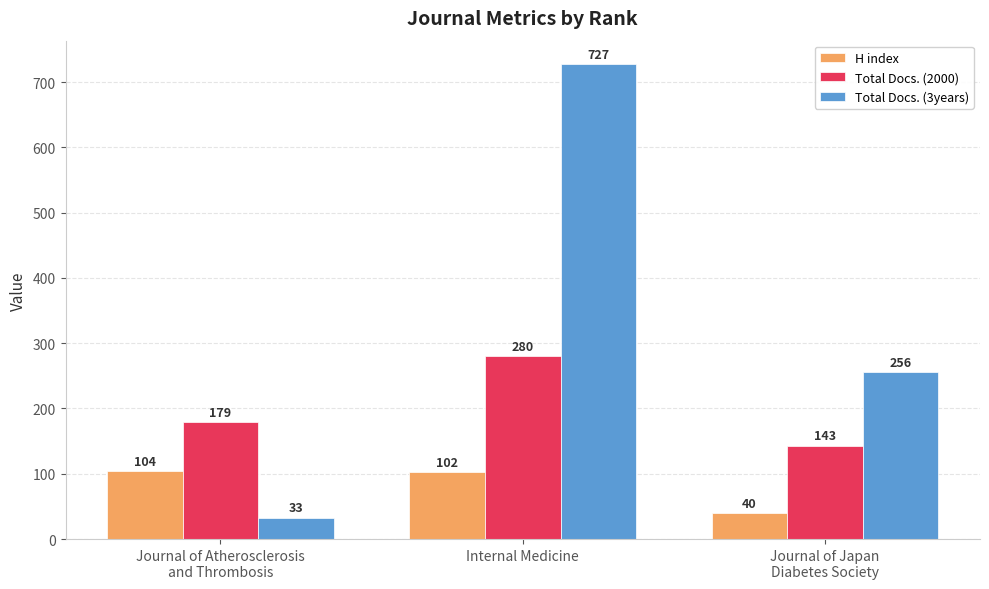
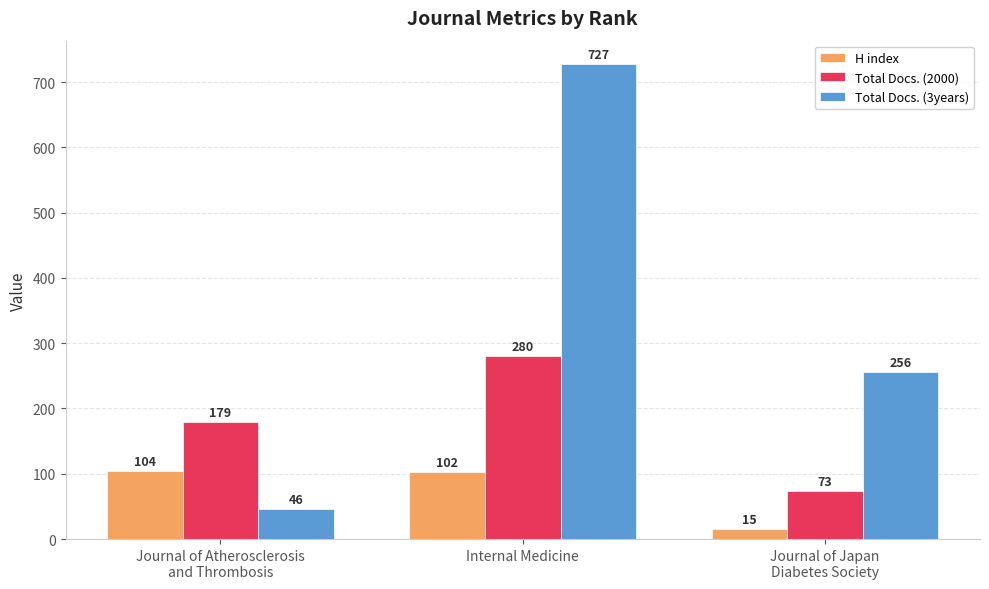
Total Docs. (3years), Journal of Atherosclerosis and Thrombosis: 33 -> 46
H index, Journal of Japan Diabetes Society: 40 -> 15
Total Docs. (2000), Journal of Japan Diabetes Society: 143 -> 73
